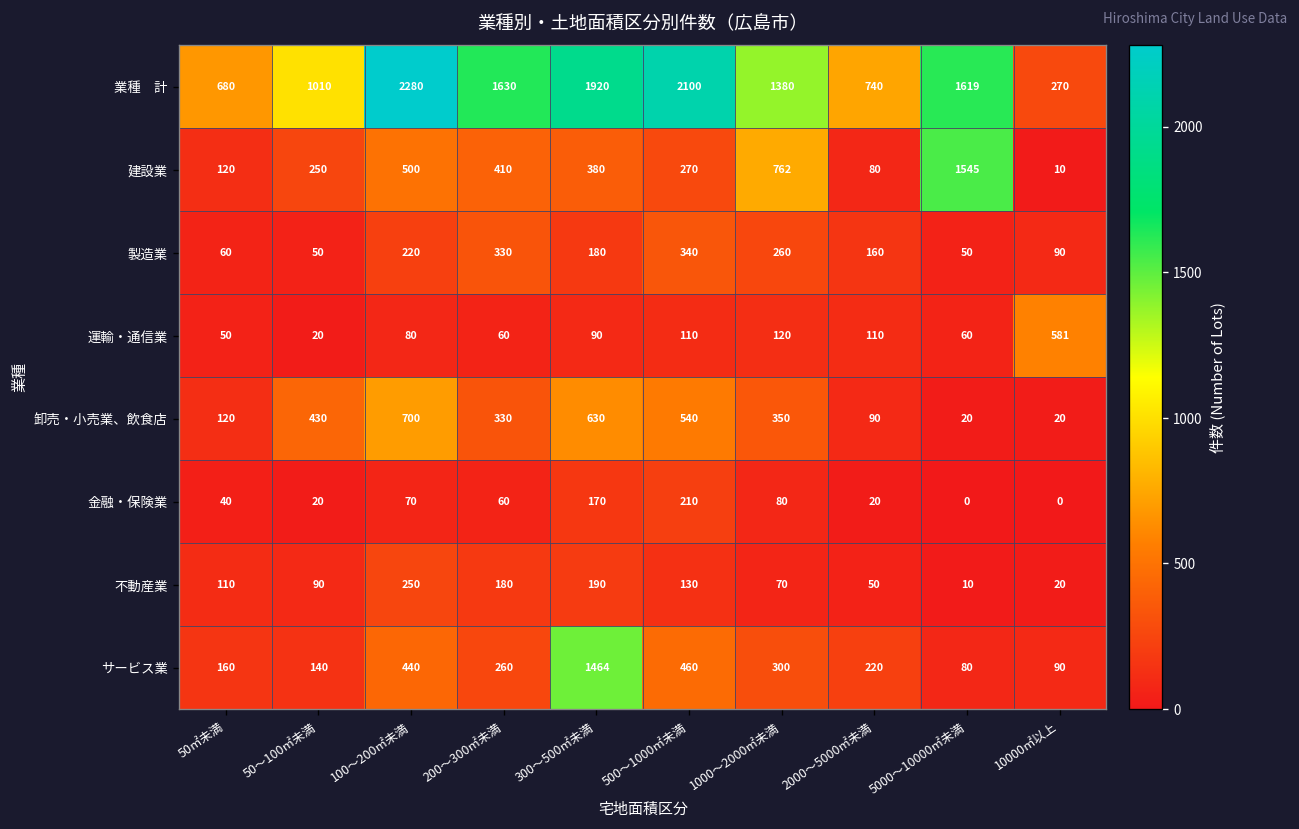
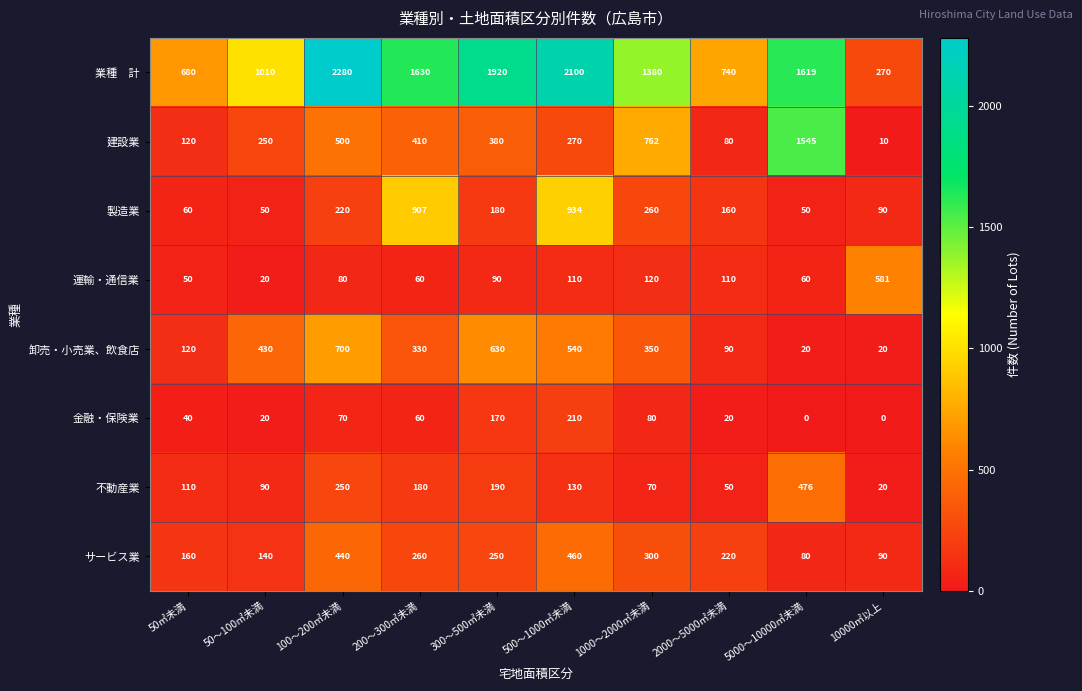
製造業, 200～300㎡未満: 330 -> 907
製造業, 500～1000㎡未満: 340 -> 934
不動産業, 5000～10000㎡未満: 10 -> 476
サービス業, 300～500㎡未満: 1464 -> 250
